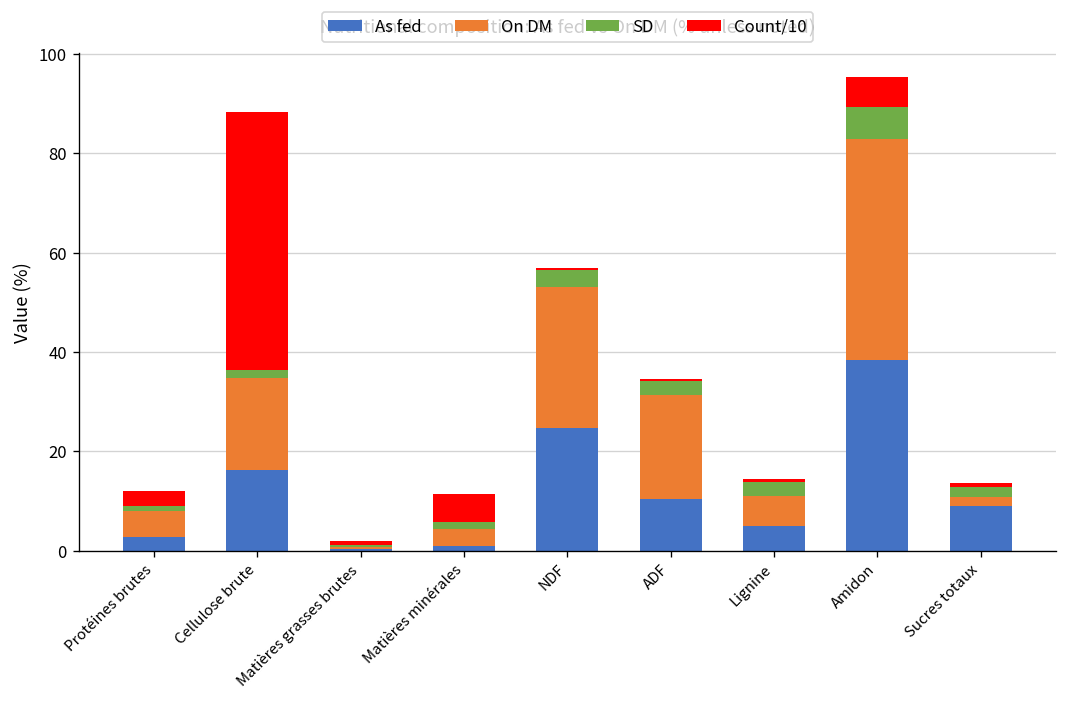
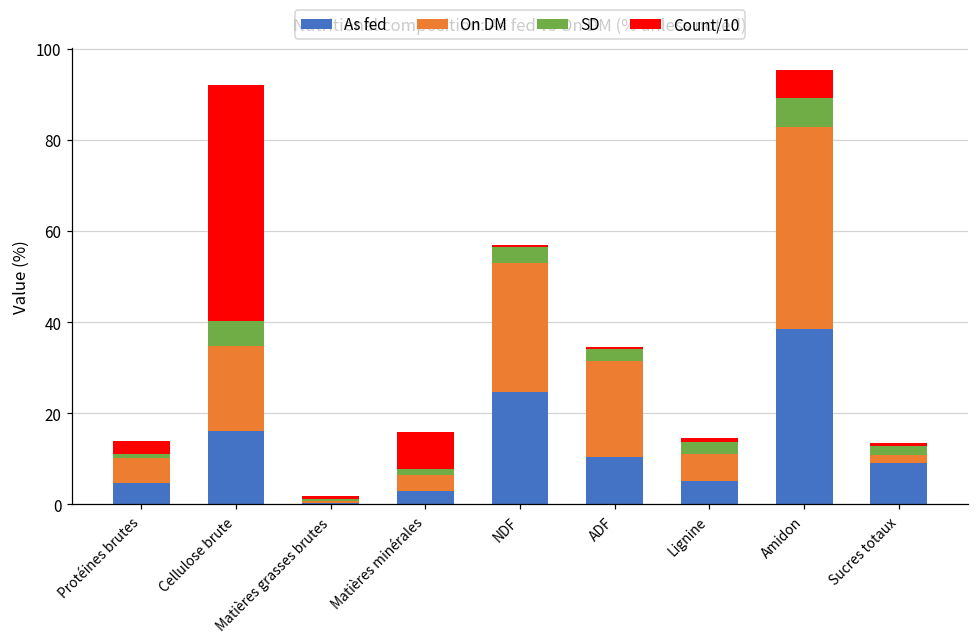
As fed, Protéines brutes: 3 -> 5
SD, Cellulose brute: 2 -> 6
As fed, Matières minérales: 1 -> 3
Count/10, Matières minérales: 6 -> 8
